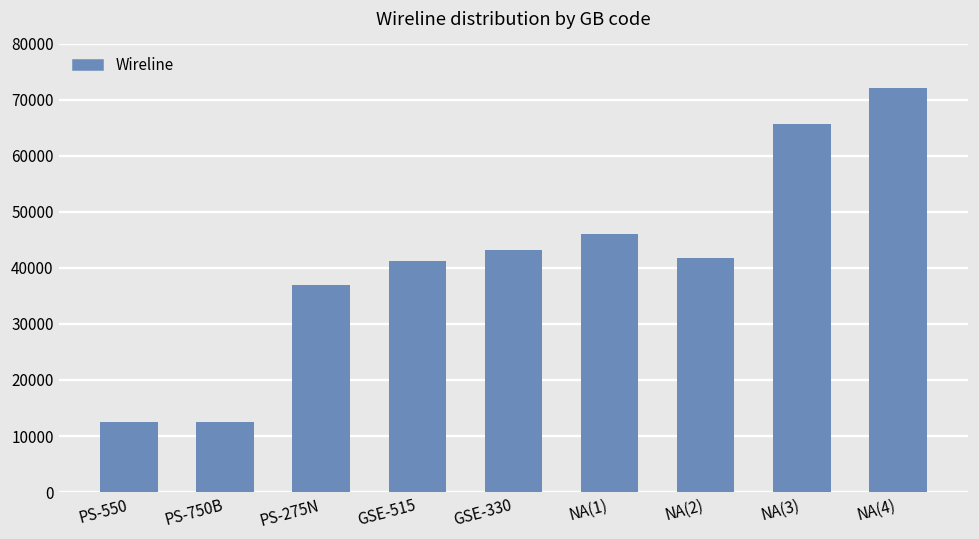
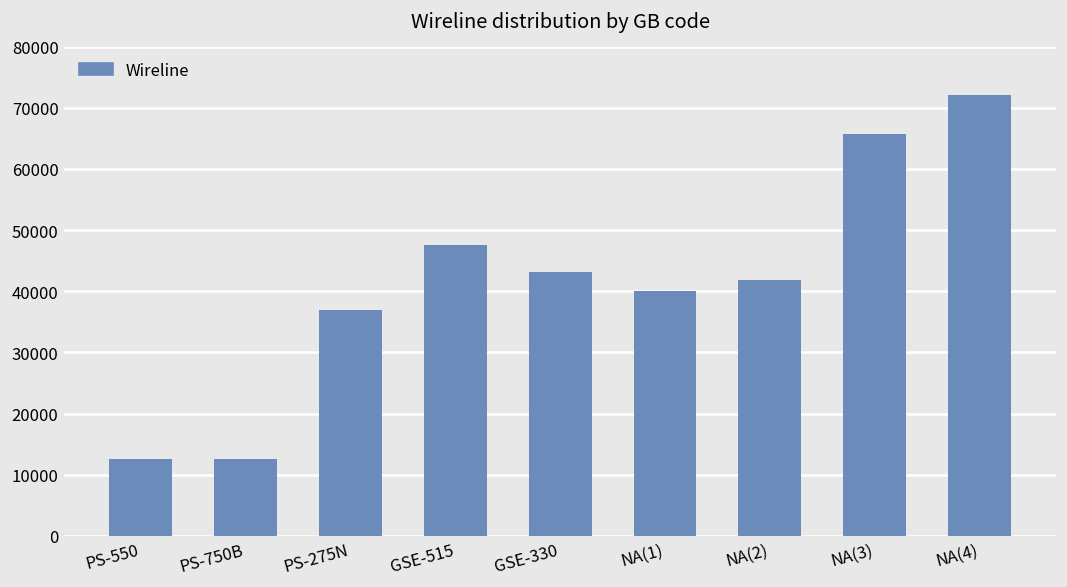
GSE-515: 41000 -> 48000
NA(1): 46000 -> 40000
